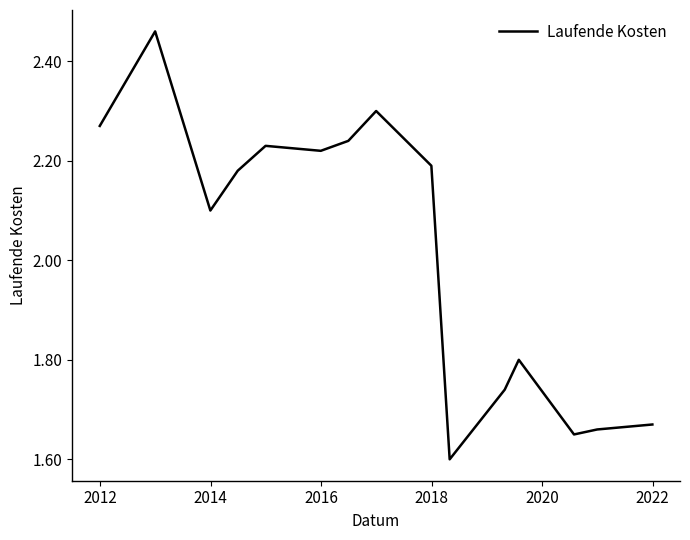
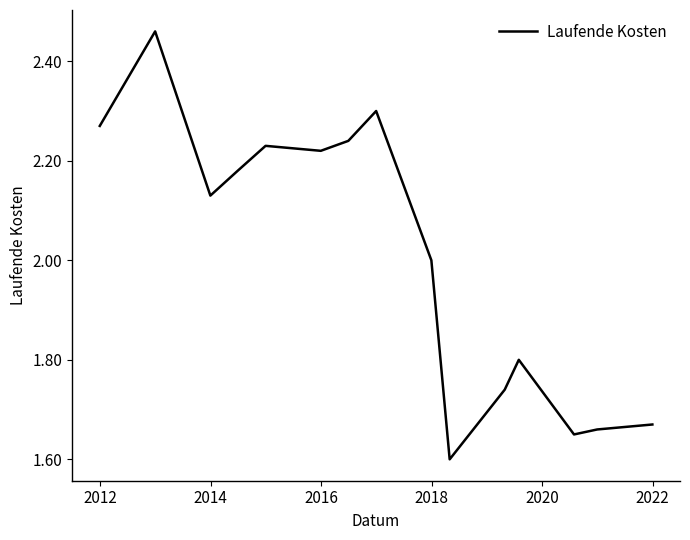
2014: 2.10 -> 2.13
2018: 2.19 -> 2.00
